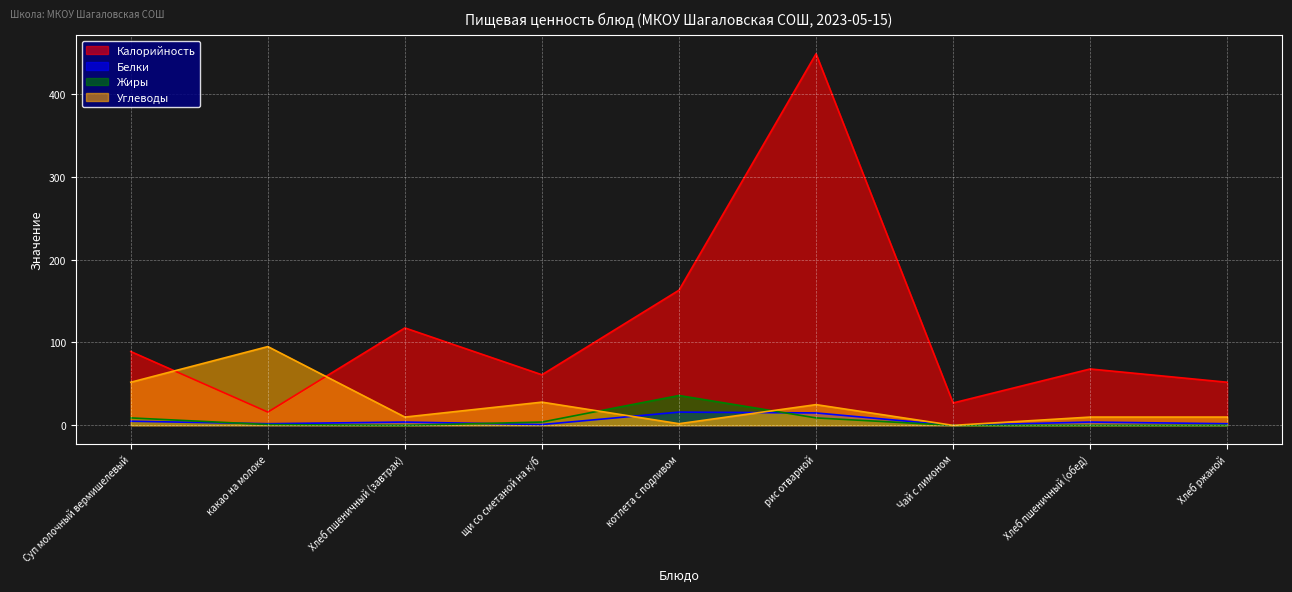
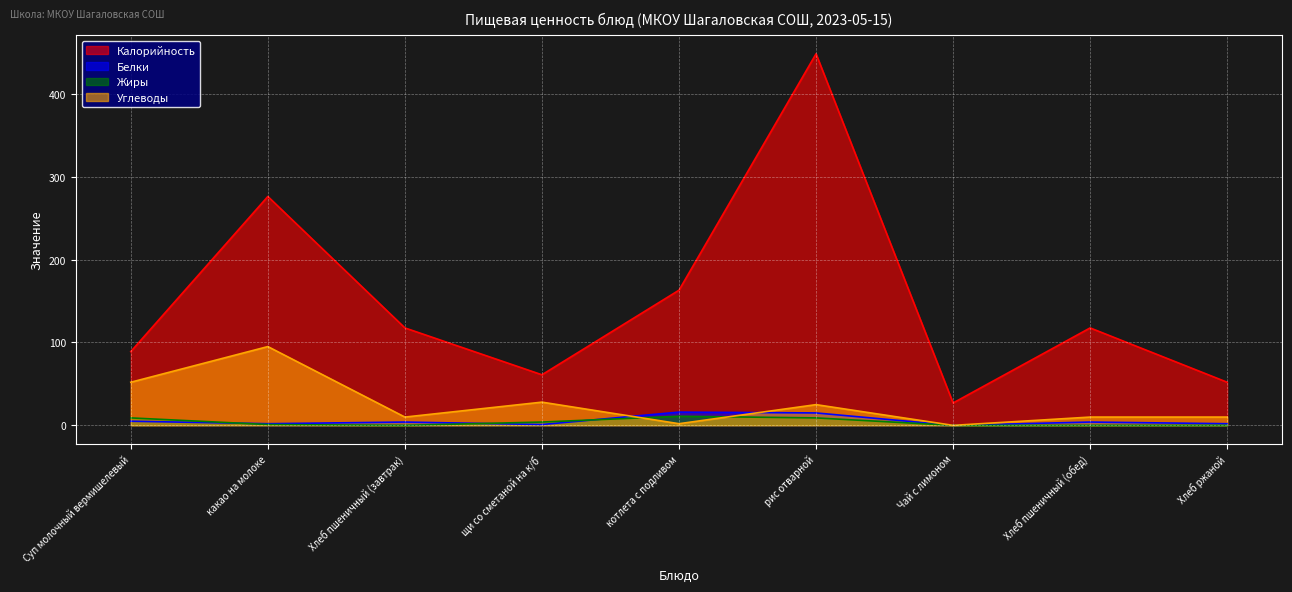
Калорийность, какао на молоке: 20 -> 280
Жиры, котлета с подливом: 40 -> 10
Калорийность, Хлеб пшеничный (обед): 70 -> 120
